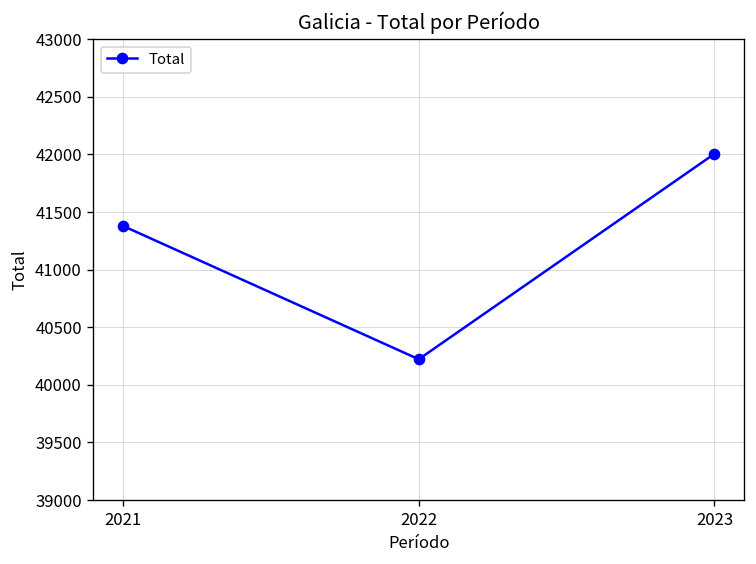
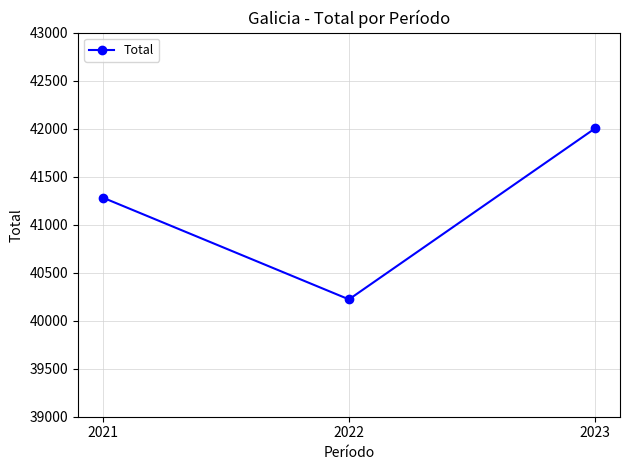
2021: 41400 -> 41300
